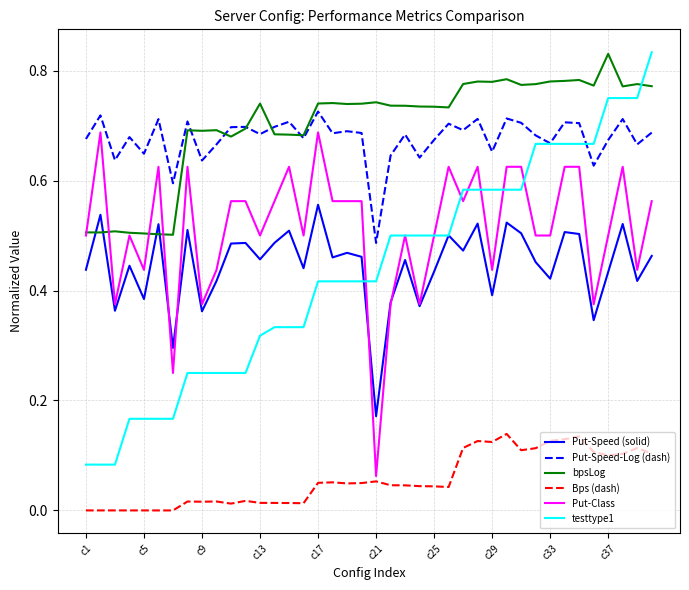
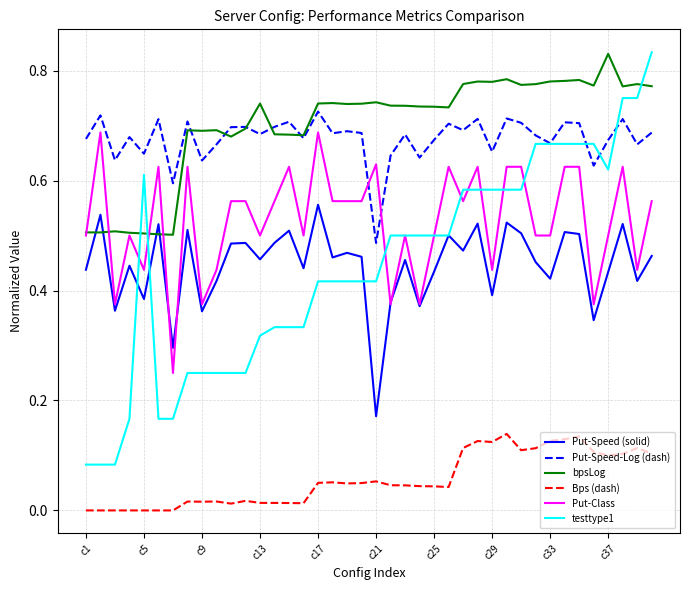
testtype1, c5: 0.17 -> 0.61
Put-Class, c21: 0.06 -> 0.63
testtype1, c37: 0.75 -> 0.62
